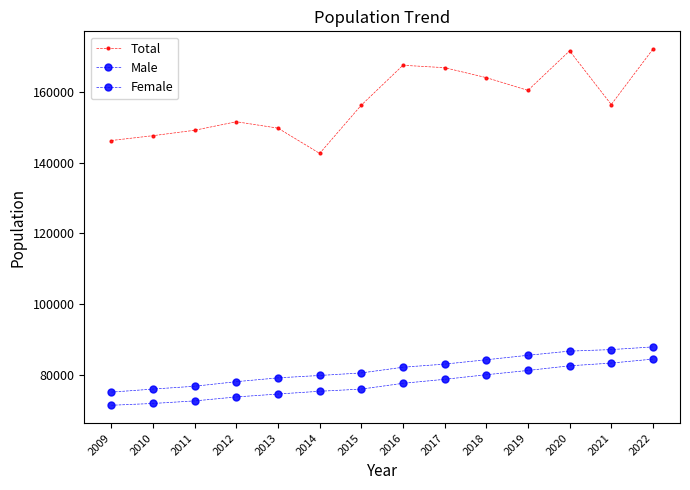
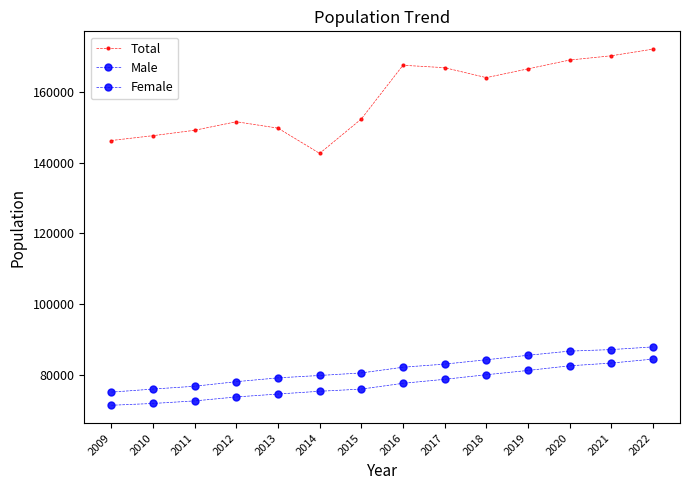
Total, 2015: 156000 -> 152000
Total, 2019: 161000 -> 167000
Total, 2020: 172000 -> 169000
Total, 2021: 157000 -> 170000
